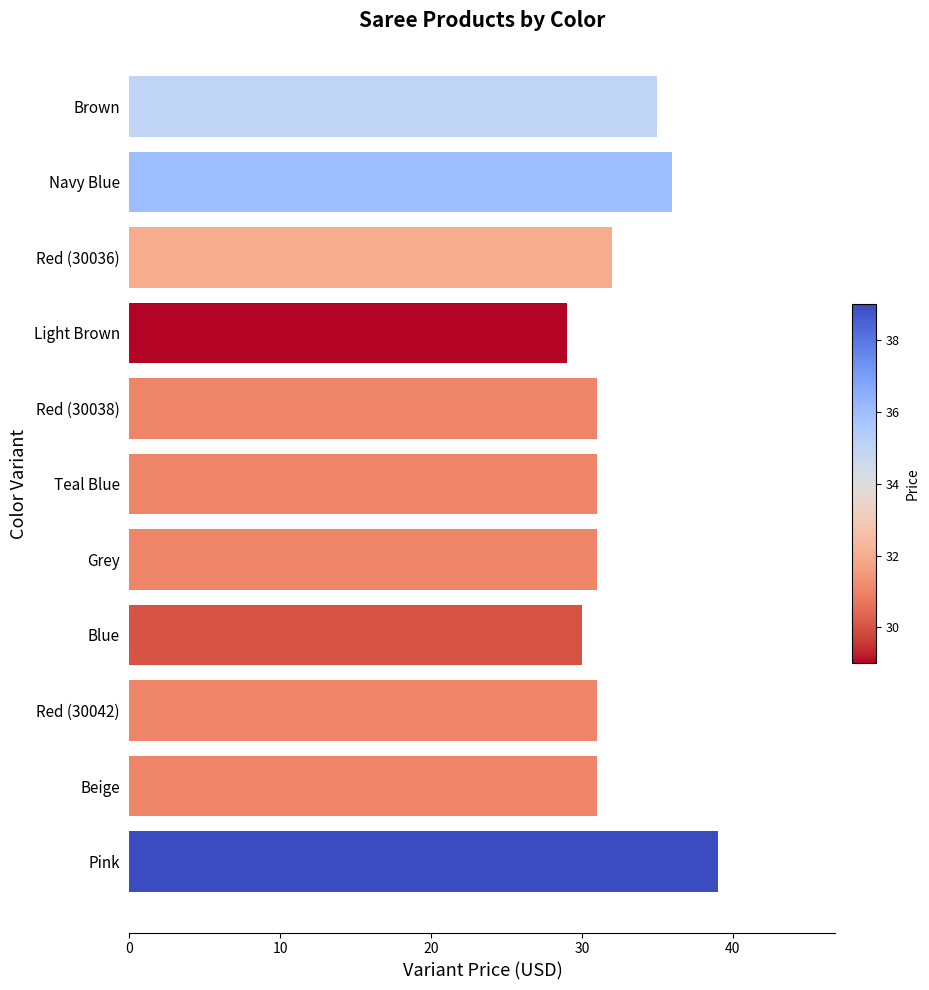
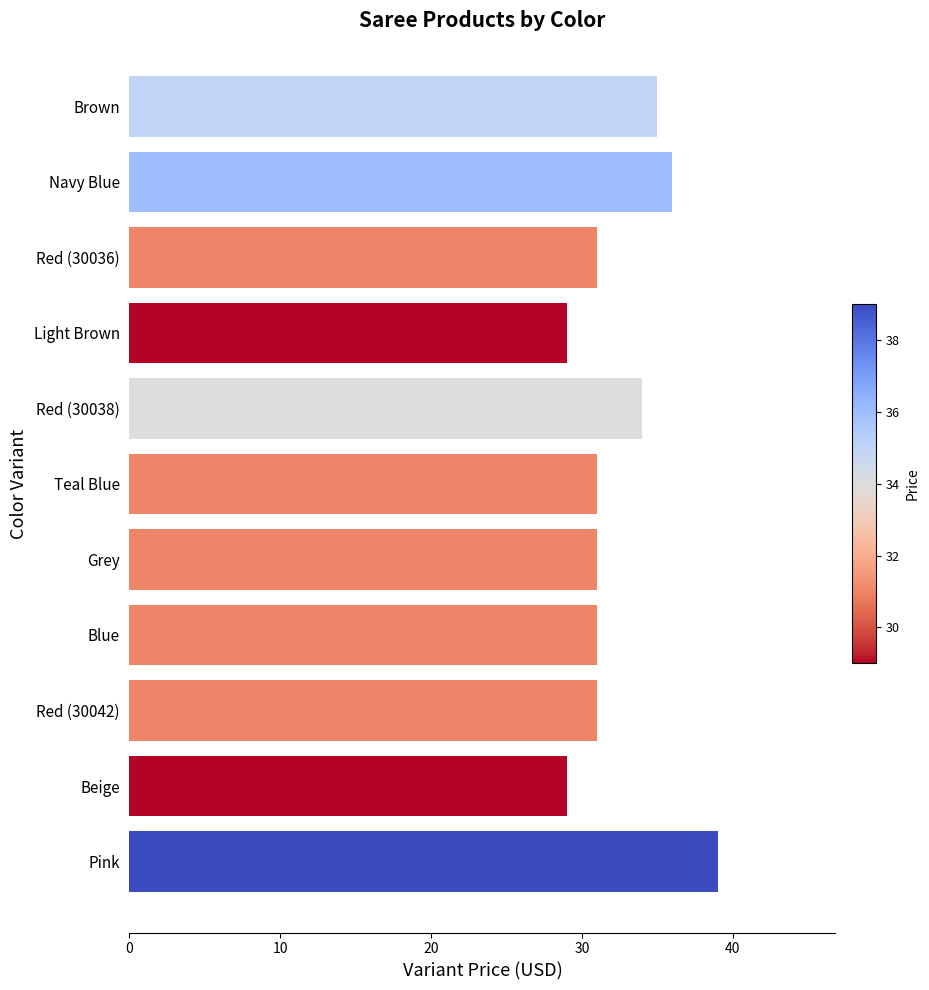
Red (30036): 32 -> 31
Red (30038): 31 -> 34
Blue: 30 -> 31
Beige: 31 -> 29
